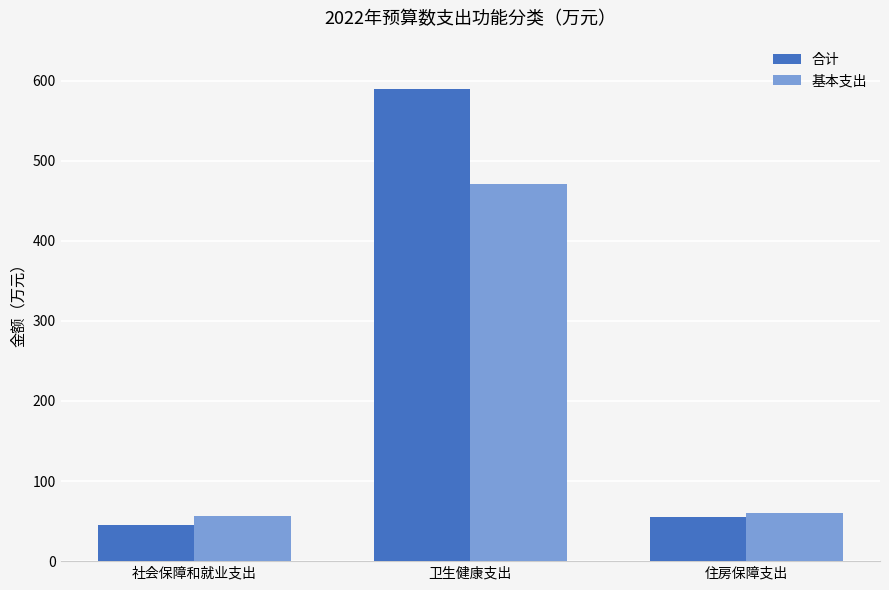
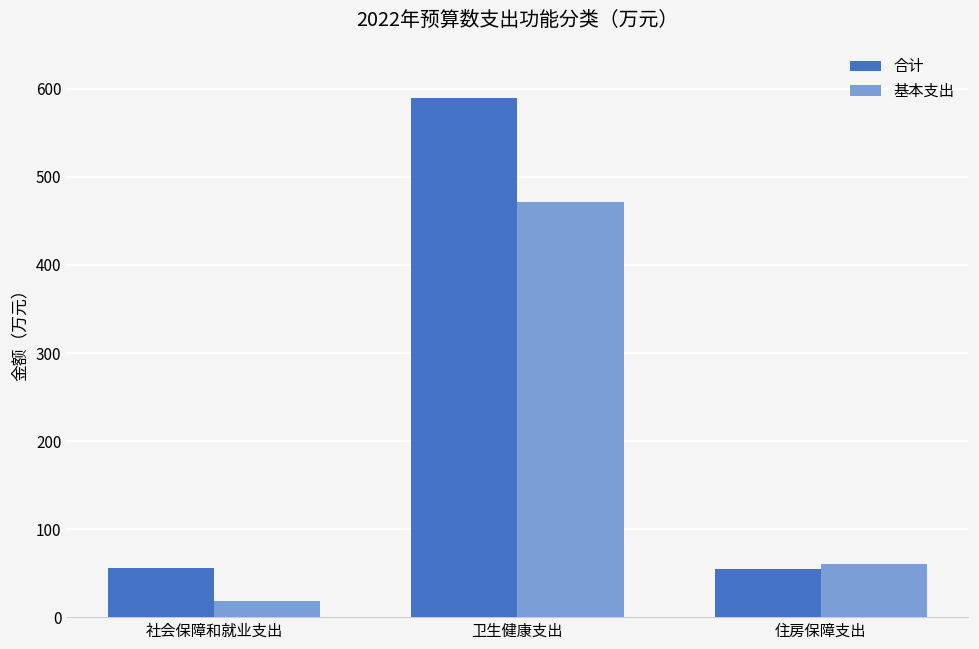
合计, 社会保障和就业支出: 50 -> 60
基本支出, 社会保障和就业支出: 60 -> 20
